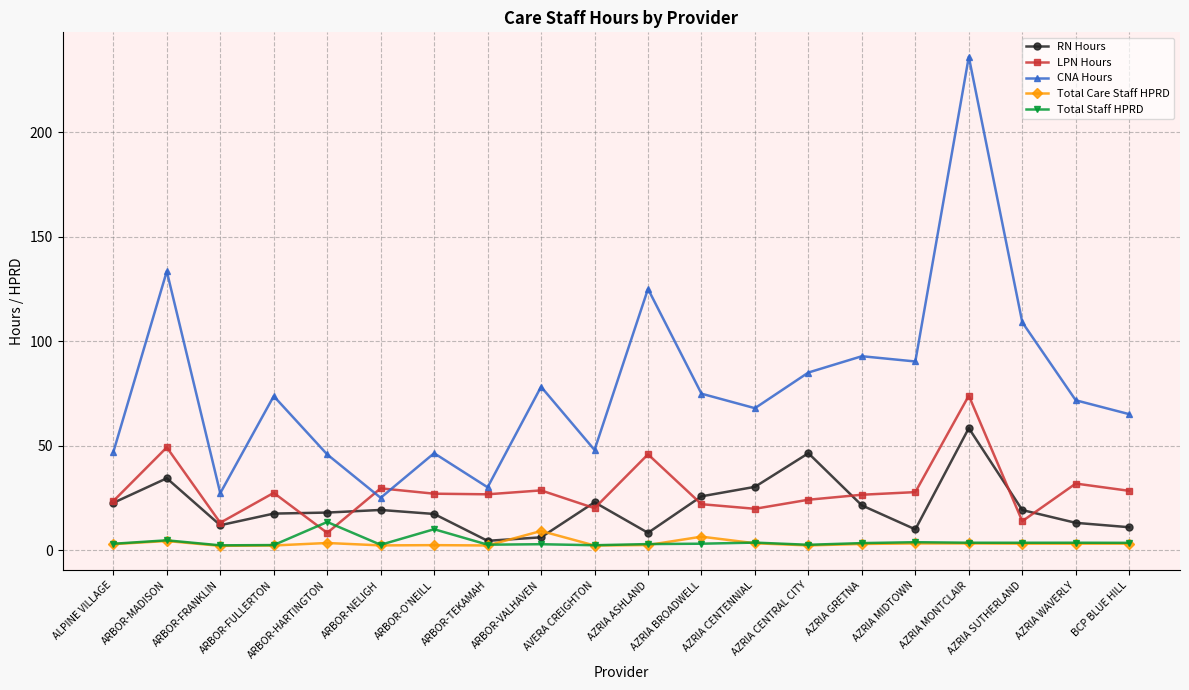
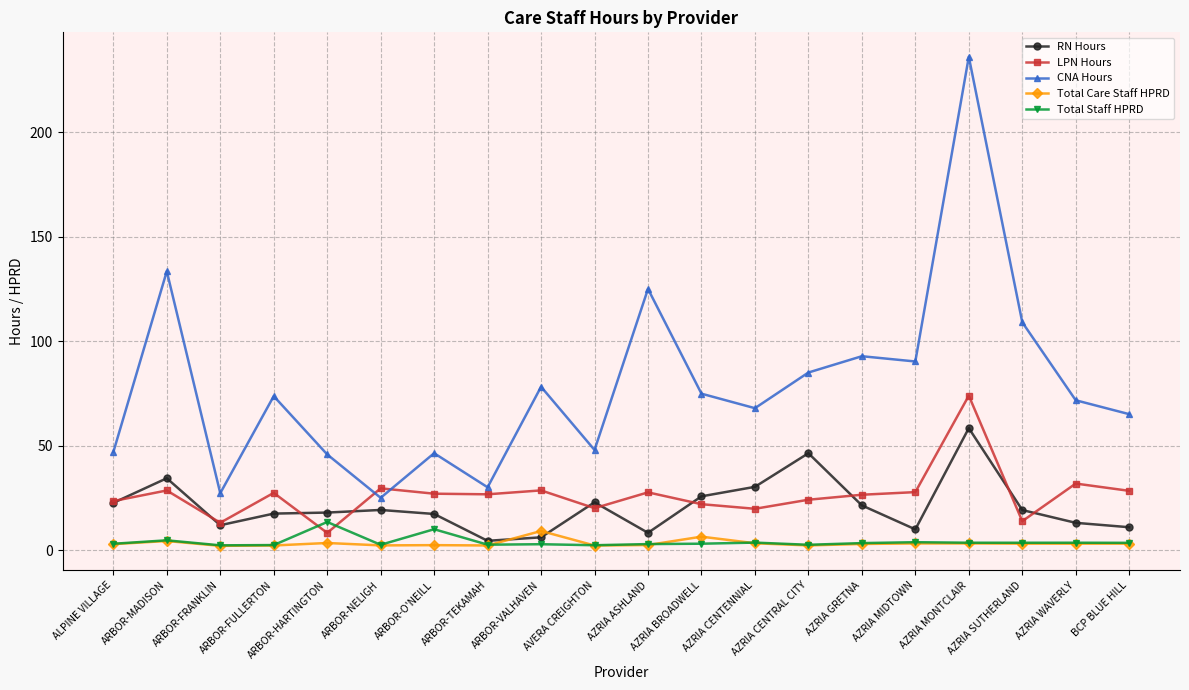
LPN Hours, ARBOR-MADISON: 49 -> 29
LPN Hours, AZRIA ASHLAND: 46 -> 28
